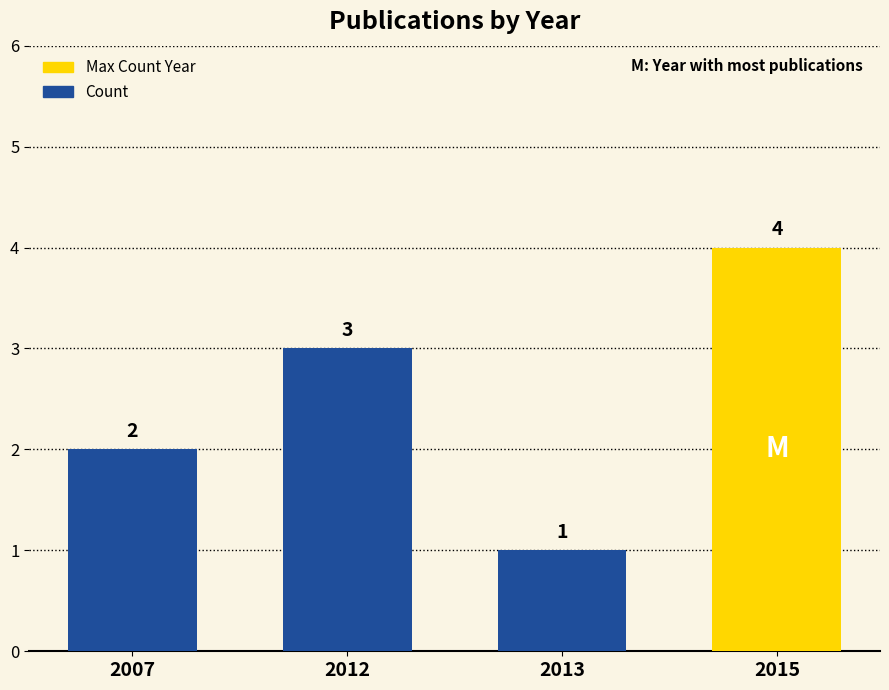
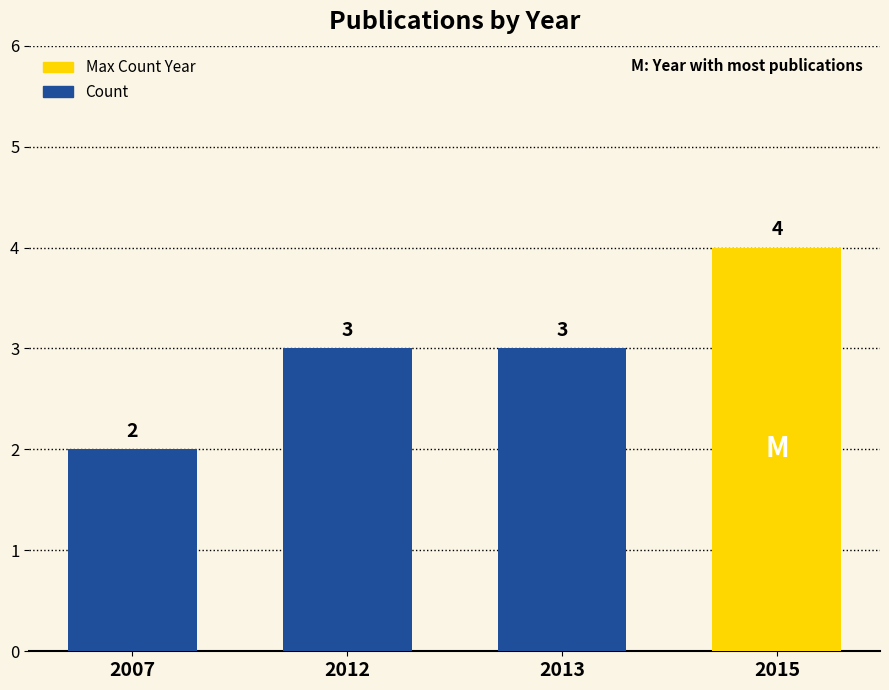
2013: 1 -> 3
